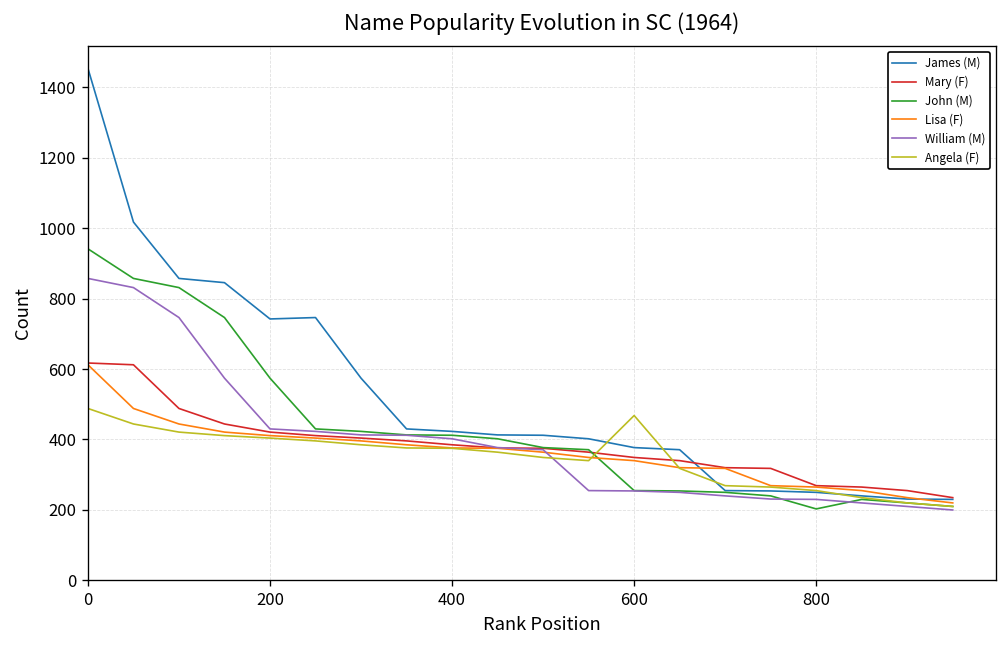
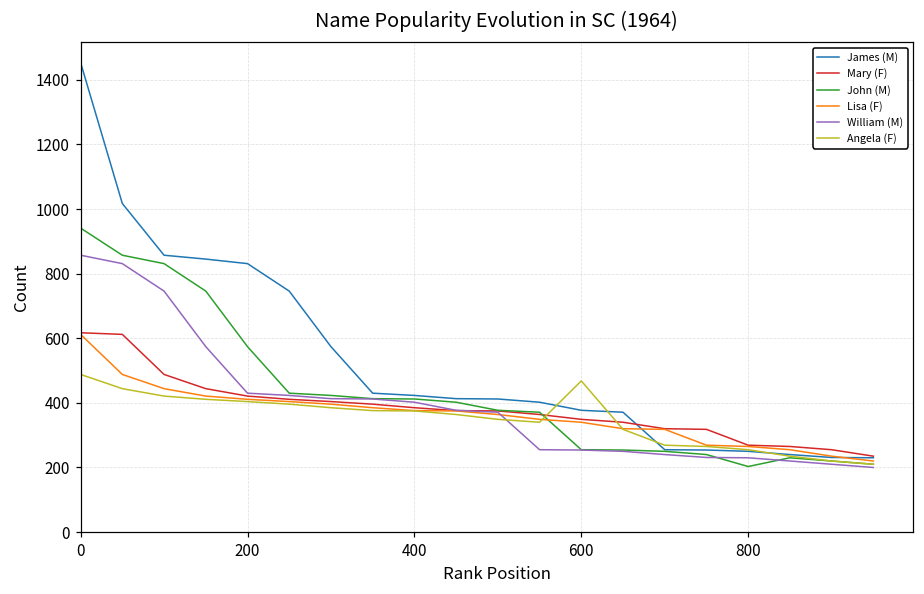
James (M), 200: 740 -> 830
